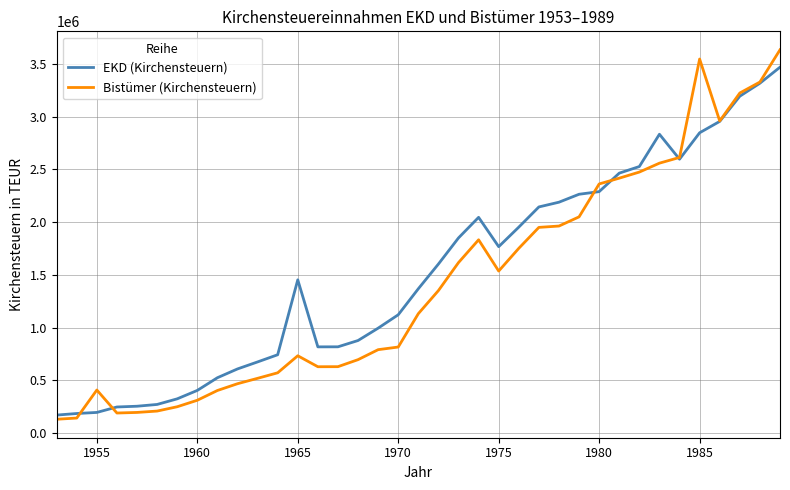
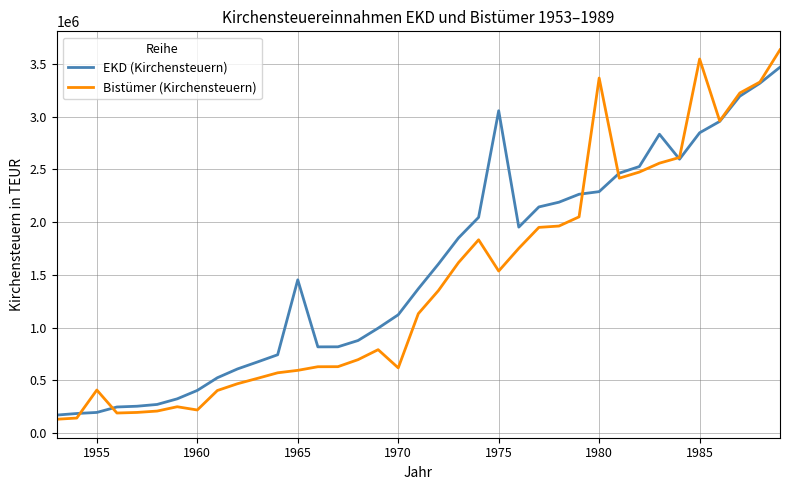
Bistümer (Kirchensteuern), 1960: 310000 -> 220000
Bistümer (Kirchensteuern), 1965: 730000 -> 600000
Bistümer (Kirchensteuern), 1970: 820000 -> 620000
EKD (Kirchensteuern), 1975: 1770000 -> 3060000
Bistümer (Kirchensteuern), 1980: 2360000 -> 3370000
